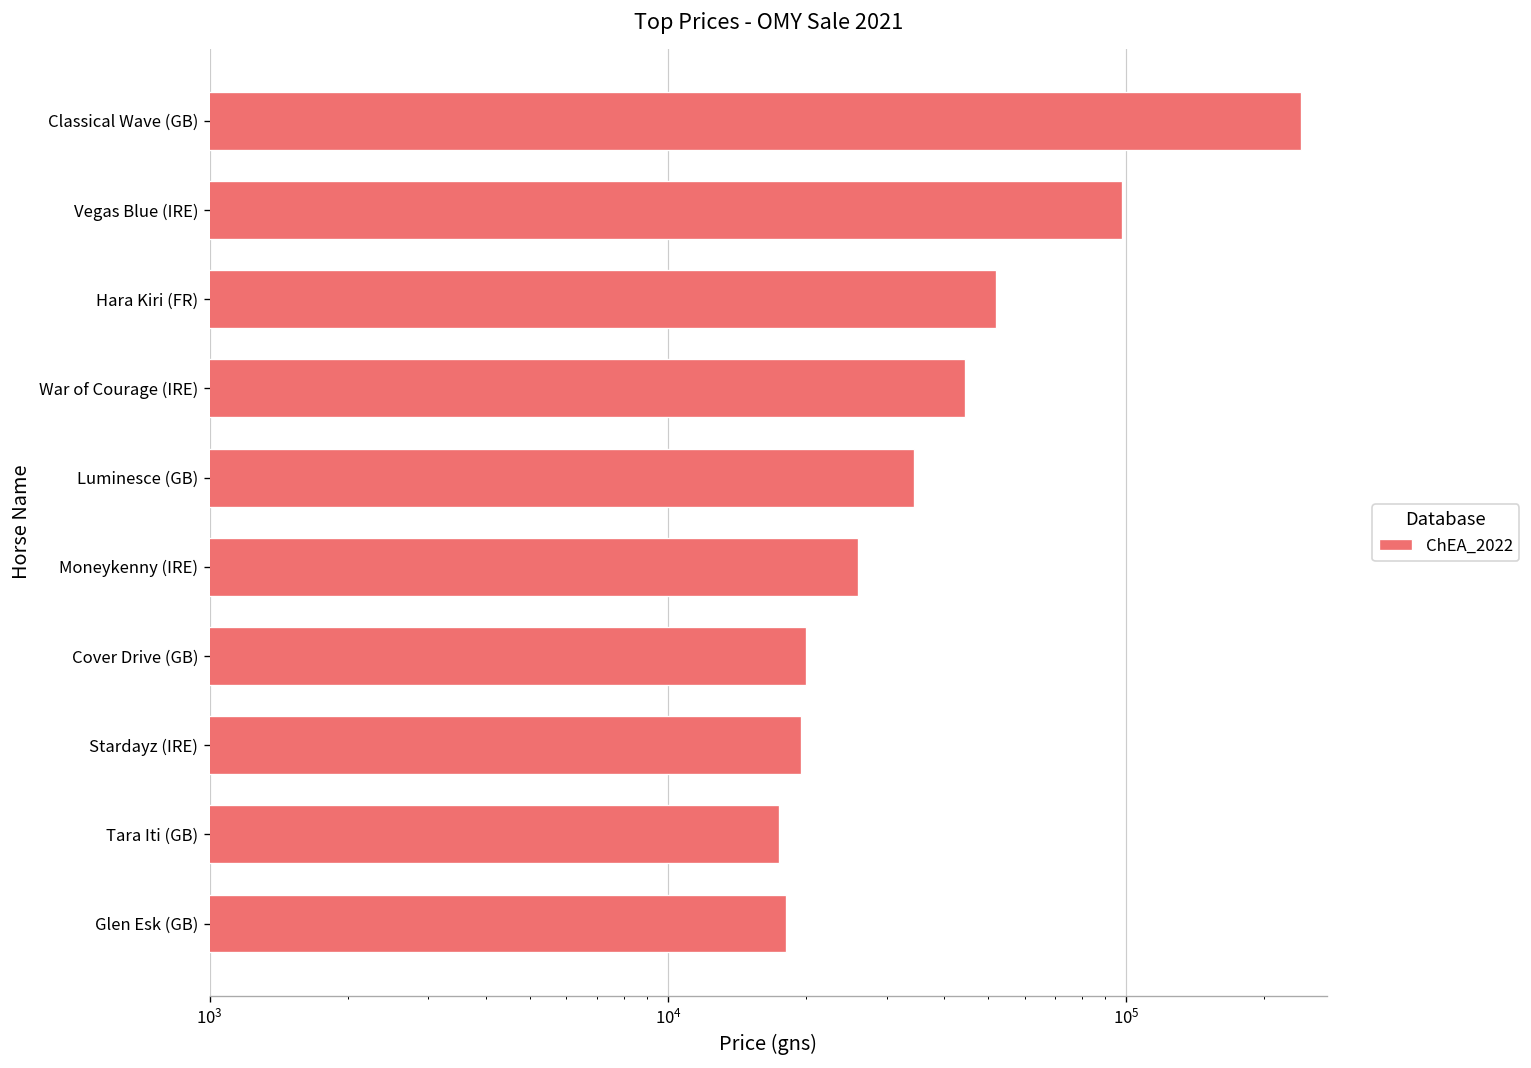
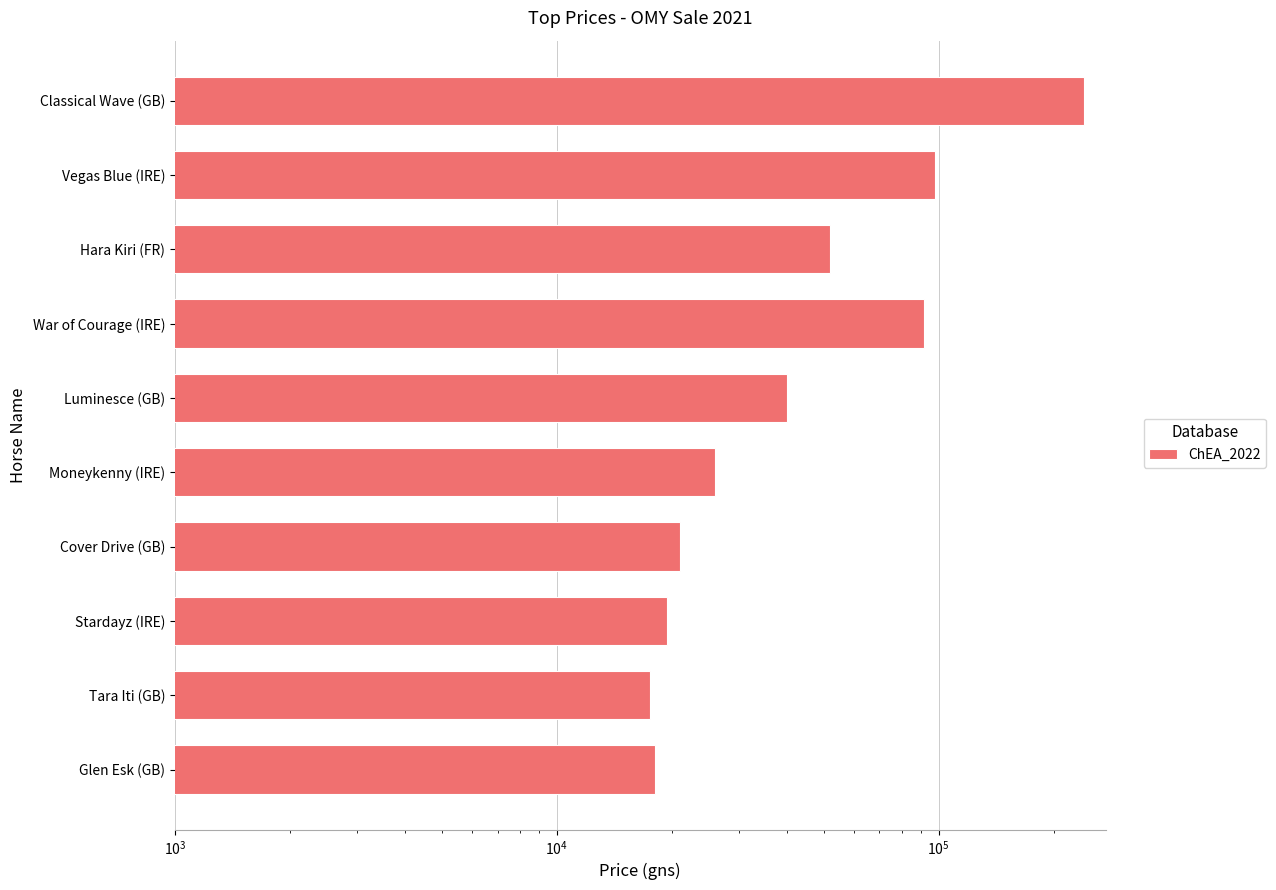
War of Courage (IRE): 45000 -> 92000
Luminesce (GB): 34000 -> 40000
Cover Drive (GB): 20000 -> 21000
